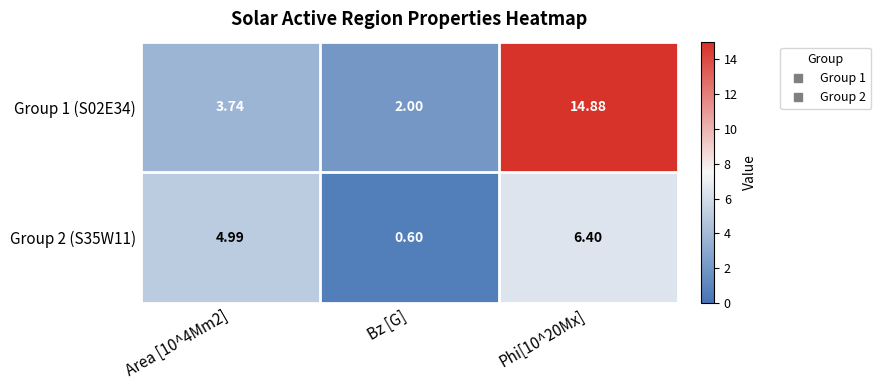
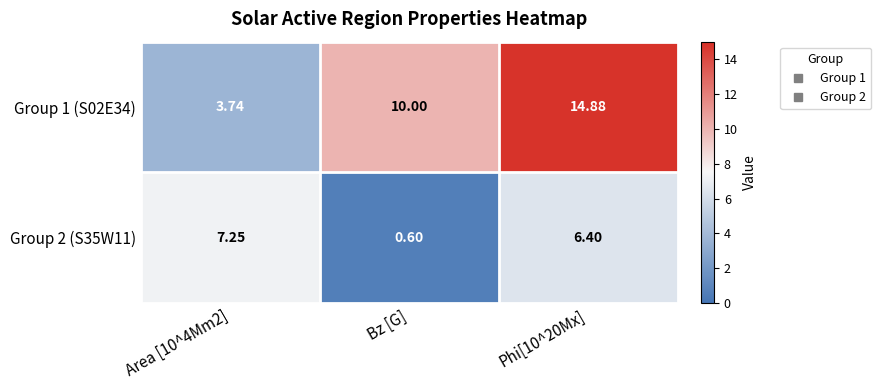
Group 1 (S02E34), Bz [G]: 2.00 -> 10.00
Group 2 (S35W11), Area [10^4Mm2]: 4.99 -> 7.25
